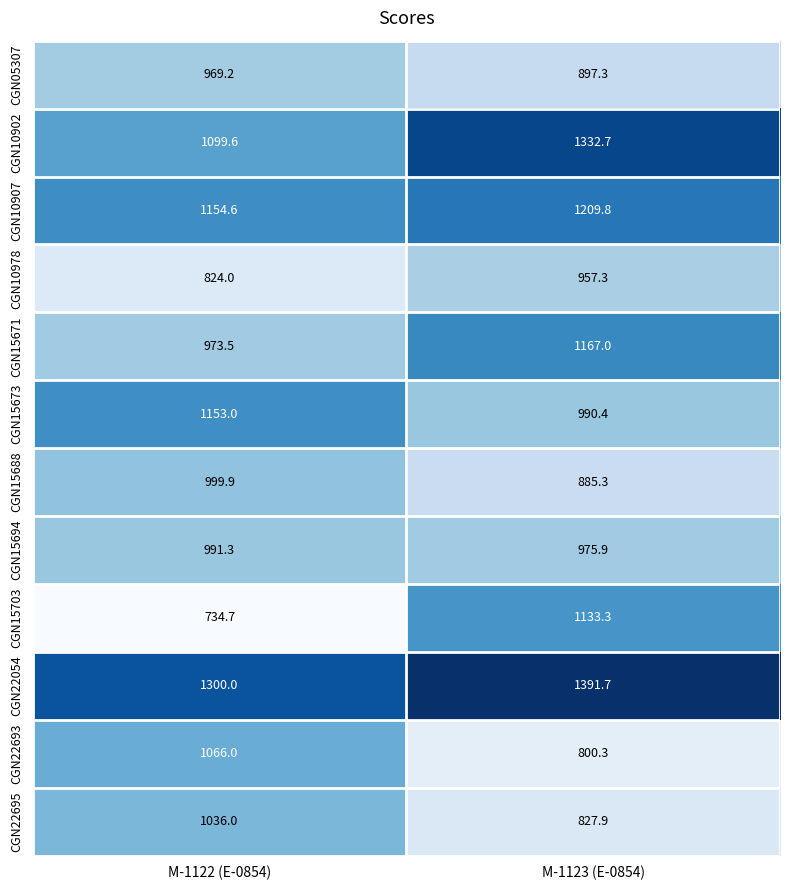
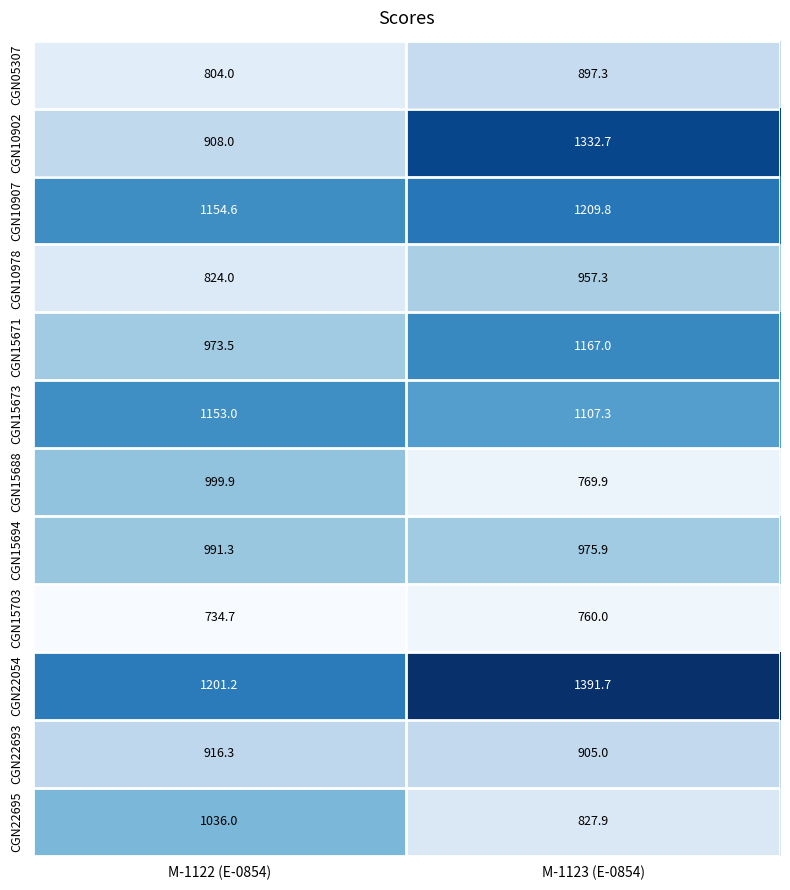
CGN05307, M-1122 (E-0854): 969.2 -> 804.0
CGN10902, M-1122 (E-0854): 1099.6 -> 908.0
CGN15673, M-1123 (E-0854): 990.4 -> 1107.3
CGN15688, M-1123 (E-0854): 885.3 -> 769.9
CGN15703, M-1123 (E-0854): 1133.3 -> 760.0
CGN22054, M-1122 (E-0854): 1300.0 -> 1201.2
CGN22693, M-1122 (E-0854): 1066.0 -> 916.3
CGN22693, M-1123 (E-0854): 800.3 -> 905.0
